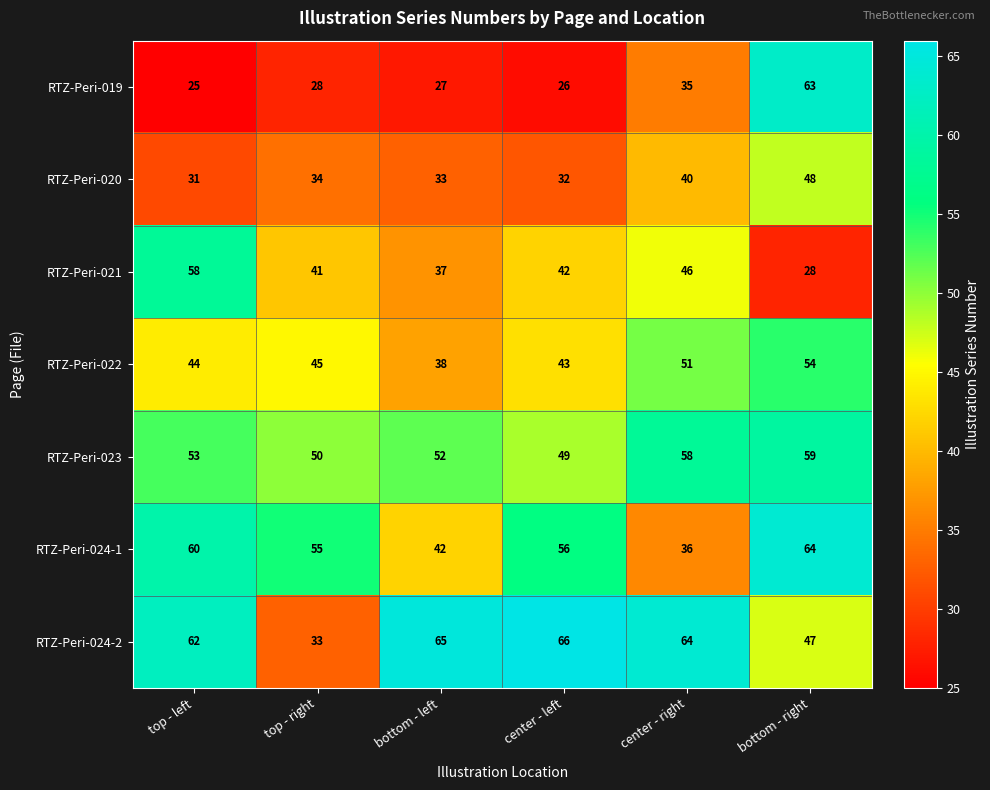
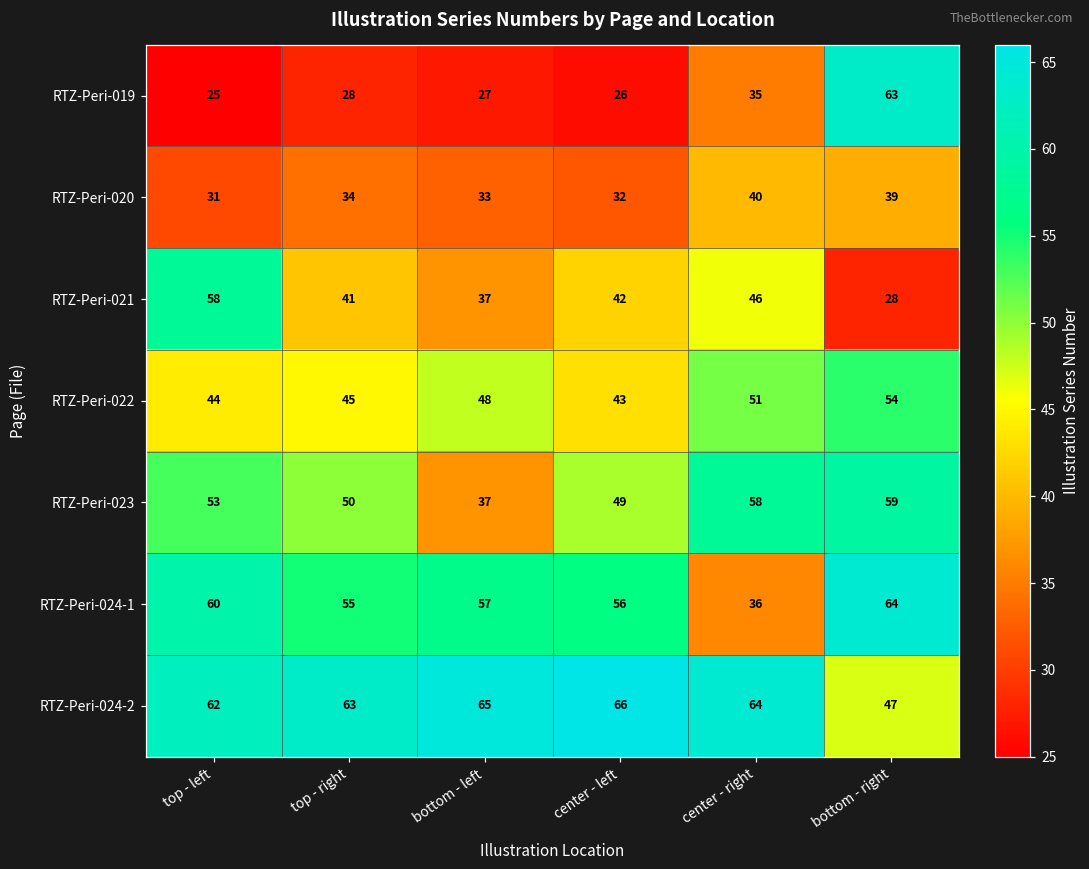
RTZ-Peri-020, bottom - right: 48 -> 39
RTZ-Peri-022, bottom - left: 38 -> 48
RTZ-Peri-023, bottom - left: 52 -> 37
RTZ-Peri-024-1, bottom - left: 42 -> 57
RTZ-Peri-024-2, top - right: 33 -> 63
